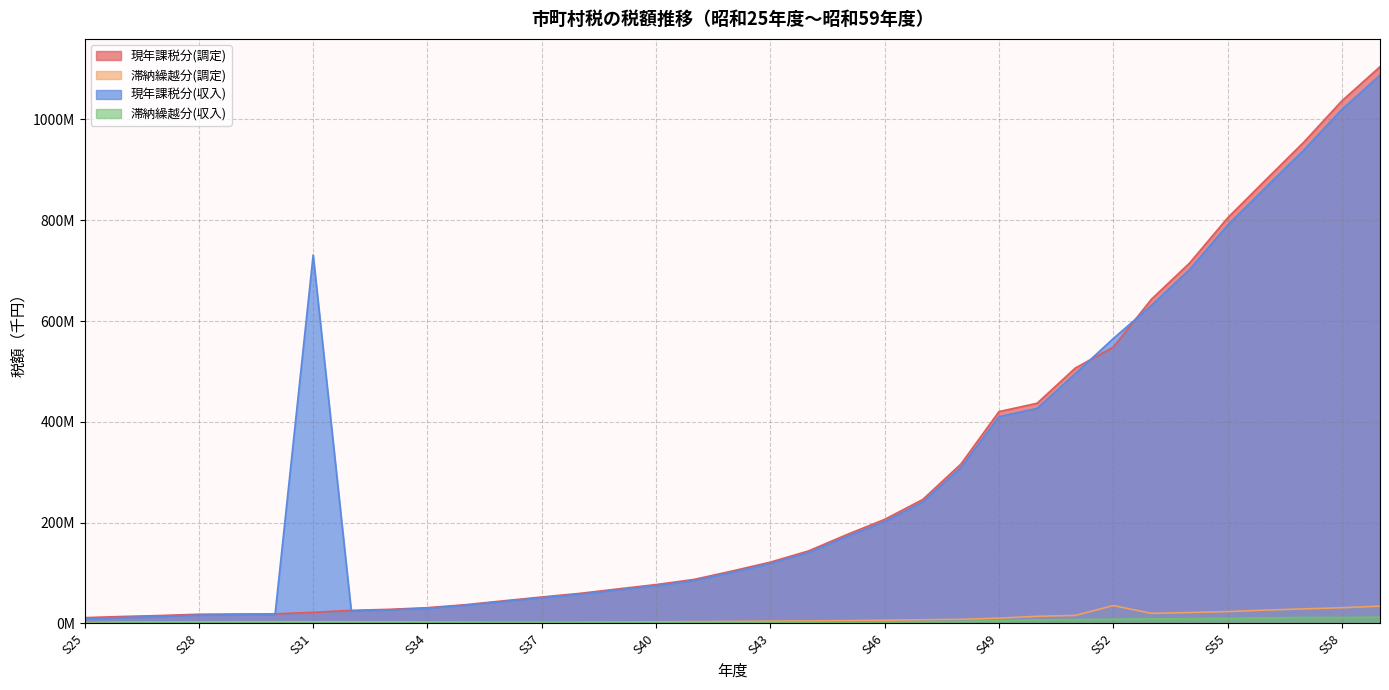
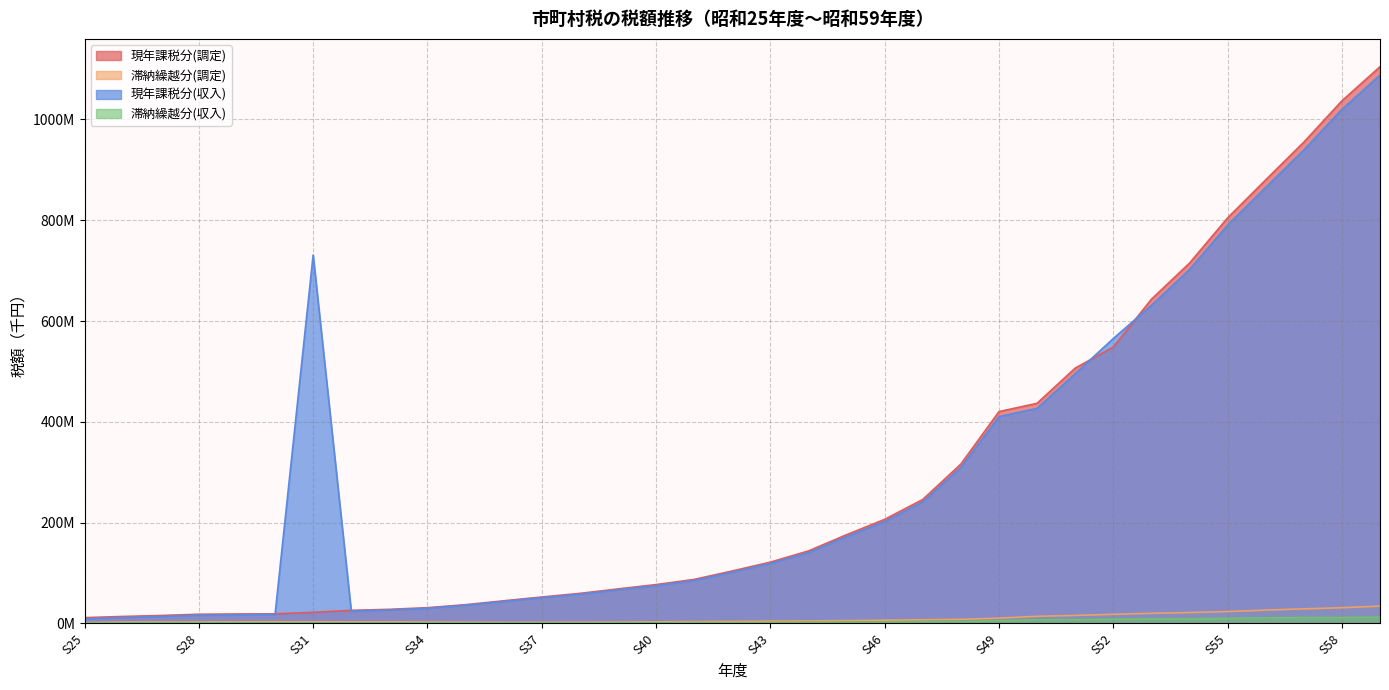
滞納繰越分(調定), S52: 40000000 -> 20000000
